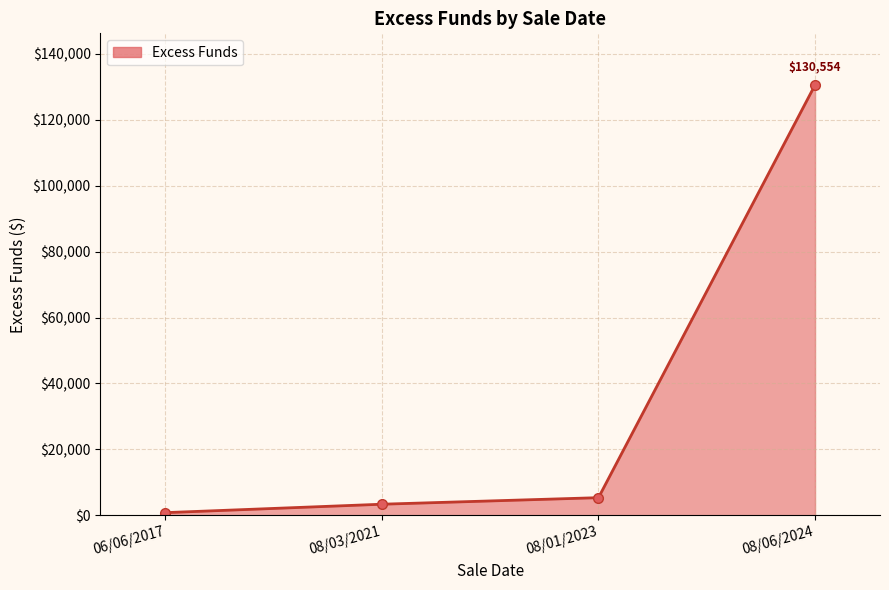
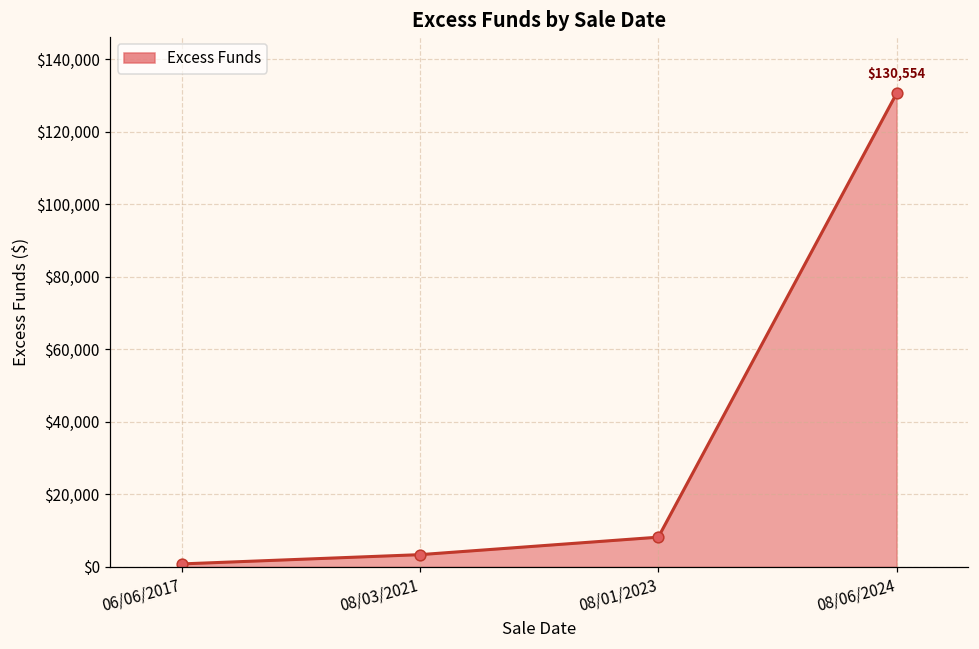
08/01/2023: $5,000 -> $8,000
